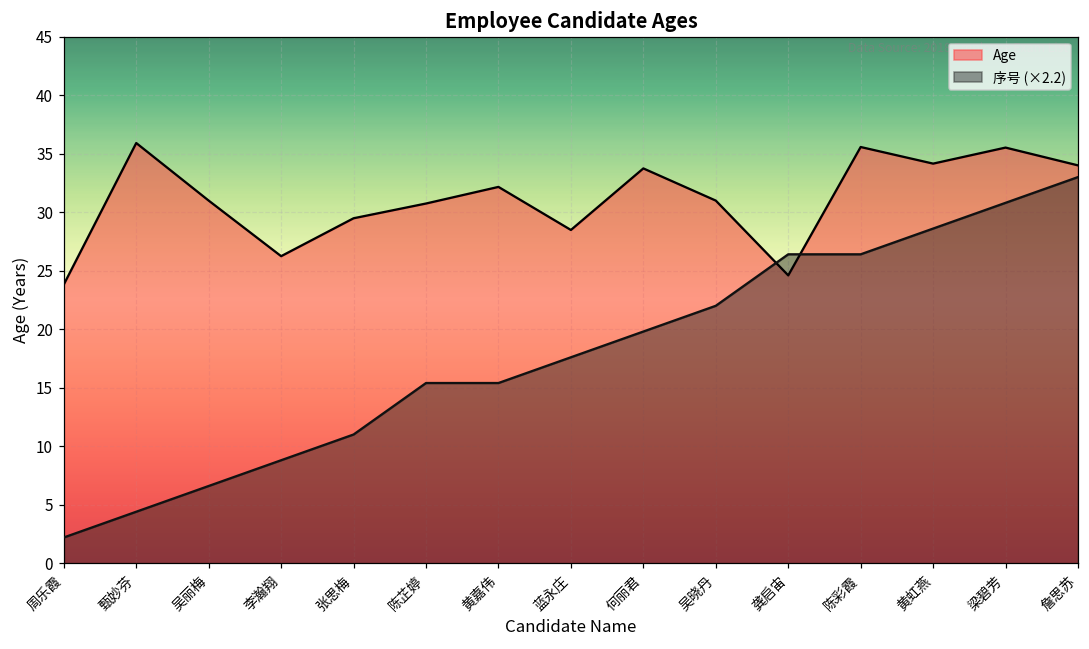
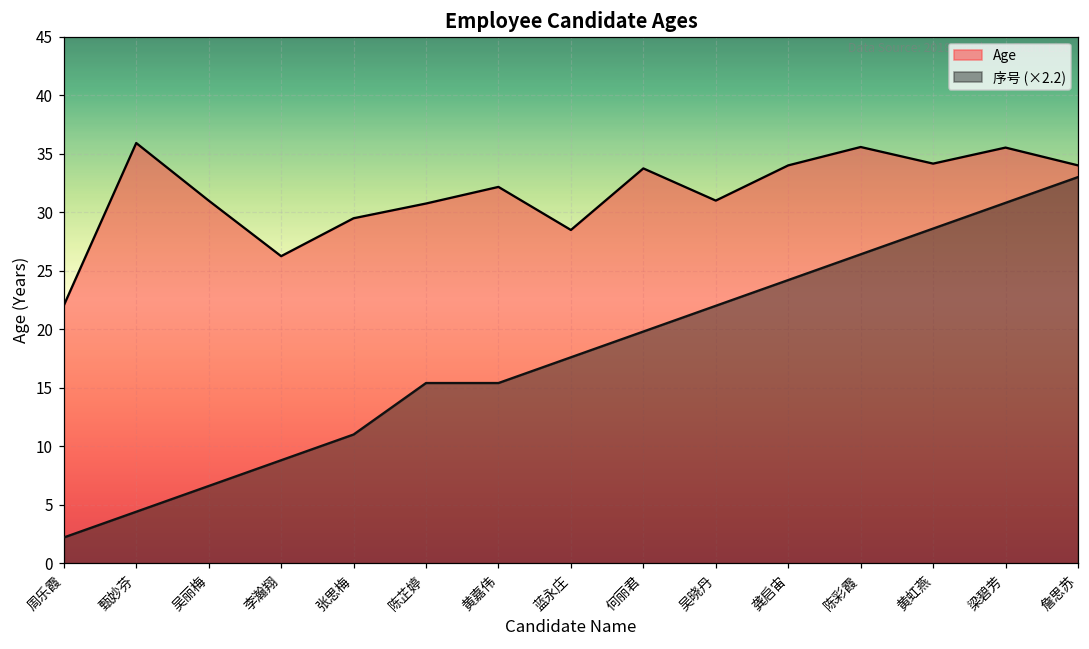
Age, 周乐霞: 23.8 -> 22.0
Age, 龚启宙: 24.6 -> 34.0
序号 (×2.2), 龚启宙: 26.4 -> 24.2
